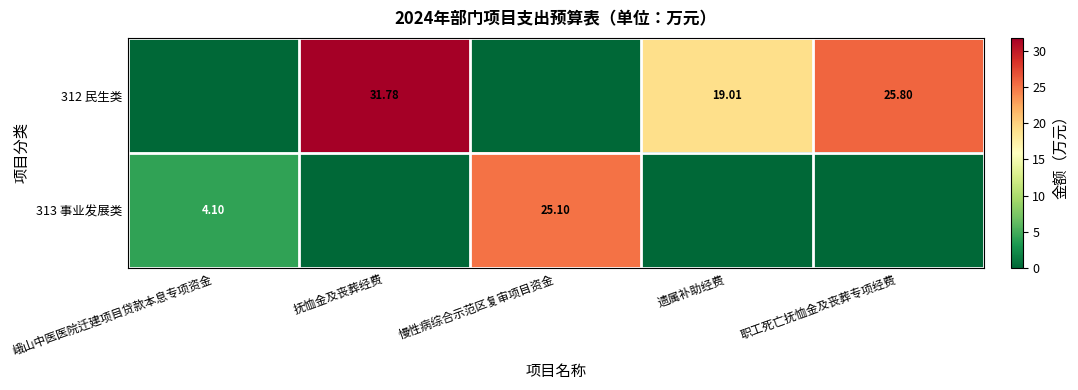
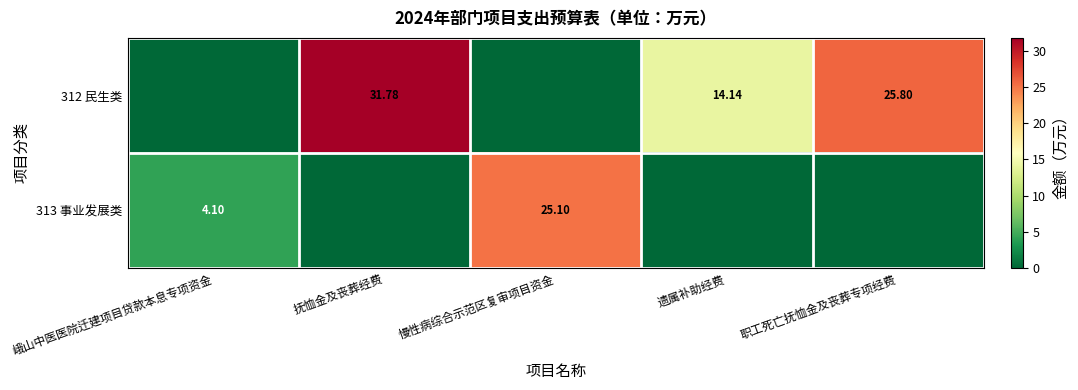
312 民生类, 遗属补助经费: 19.01 -> 14.14
